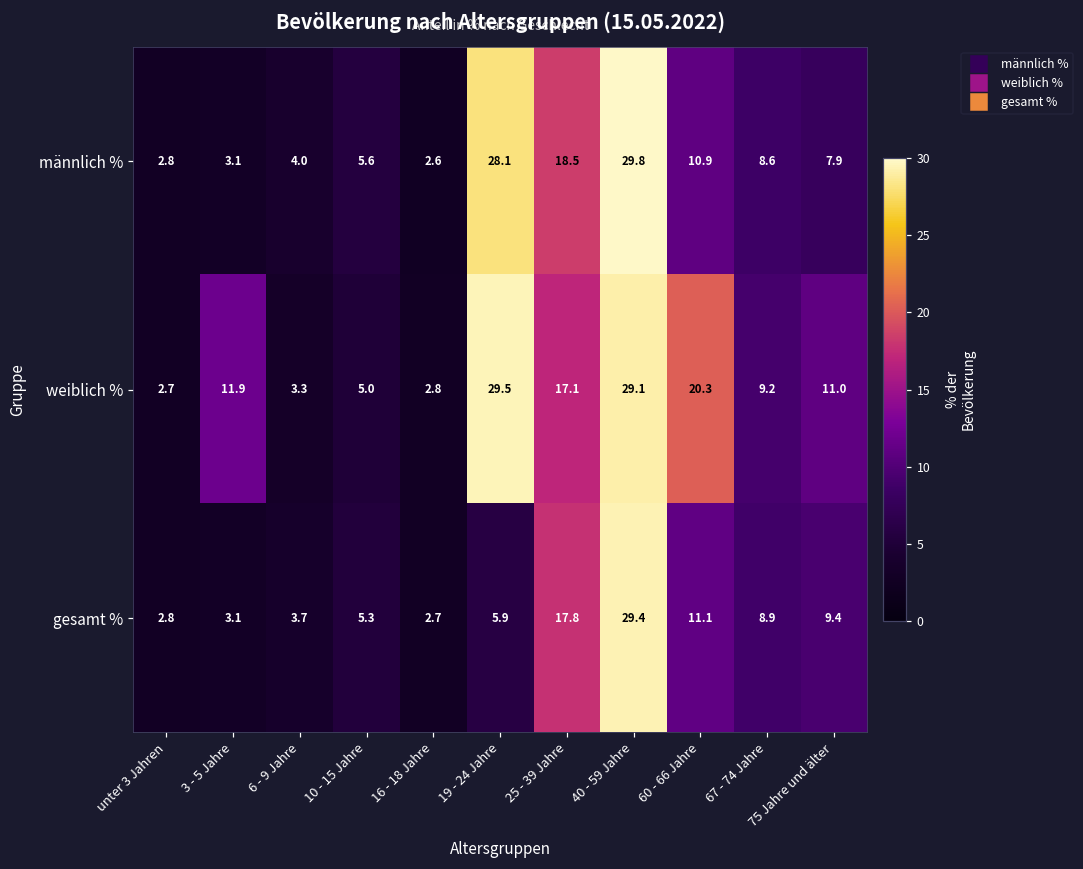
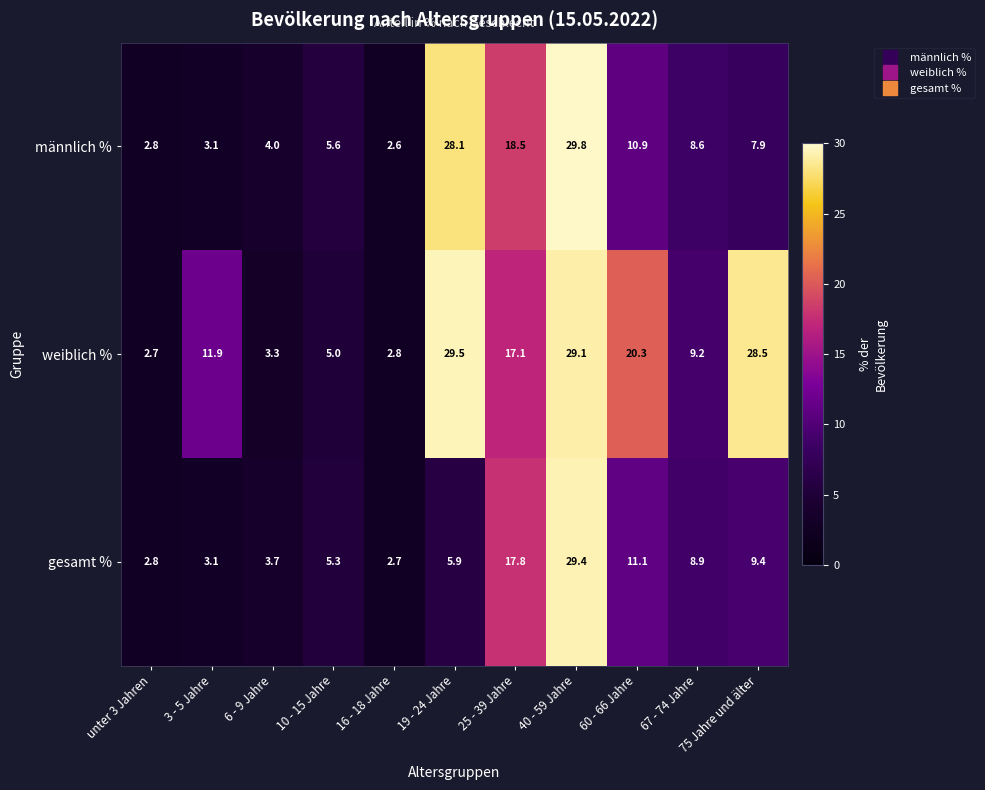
weiblich %, 75 Jahre und älter: 11.0 -> 28.5
